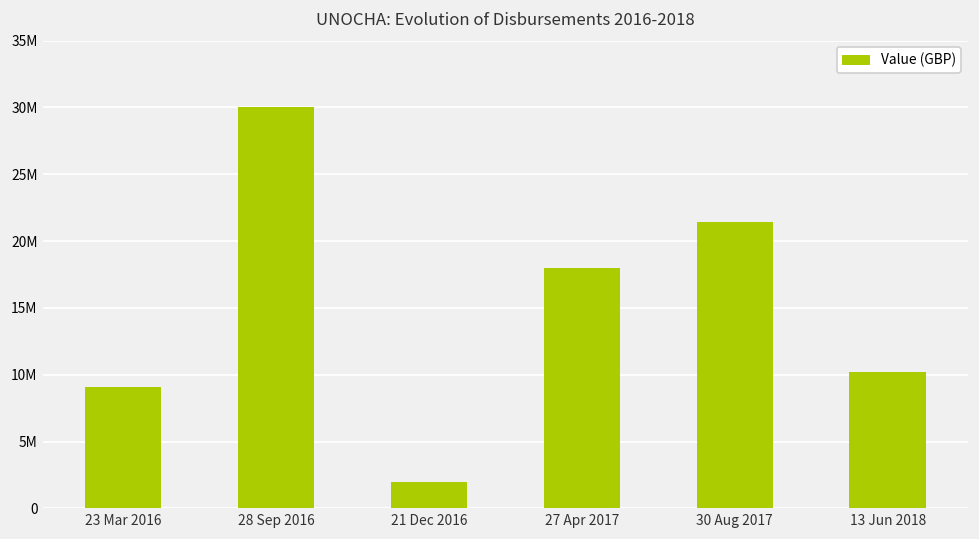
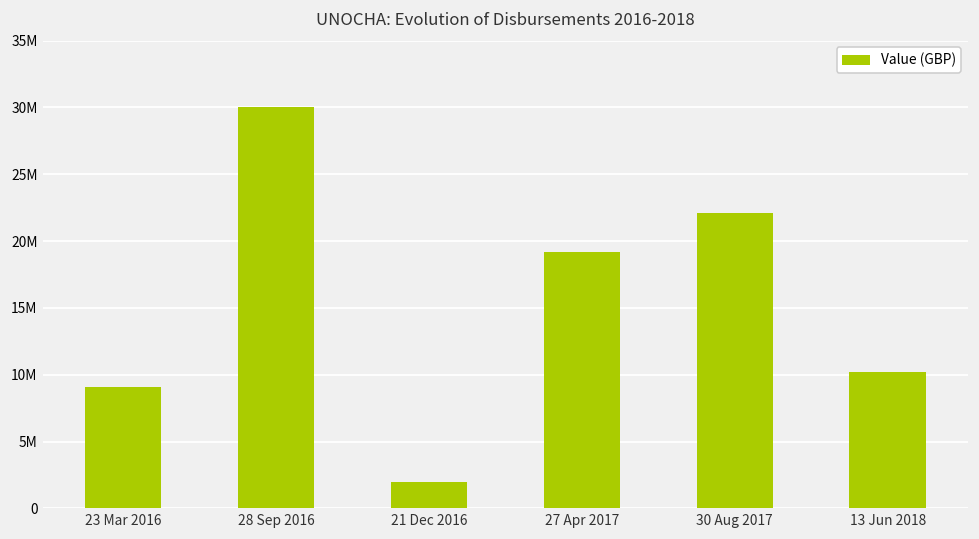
27 Apr 2017: 18000000 -> 19200000
30 Aug 2017: 21400000 -> 22100000
